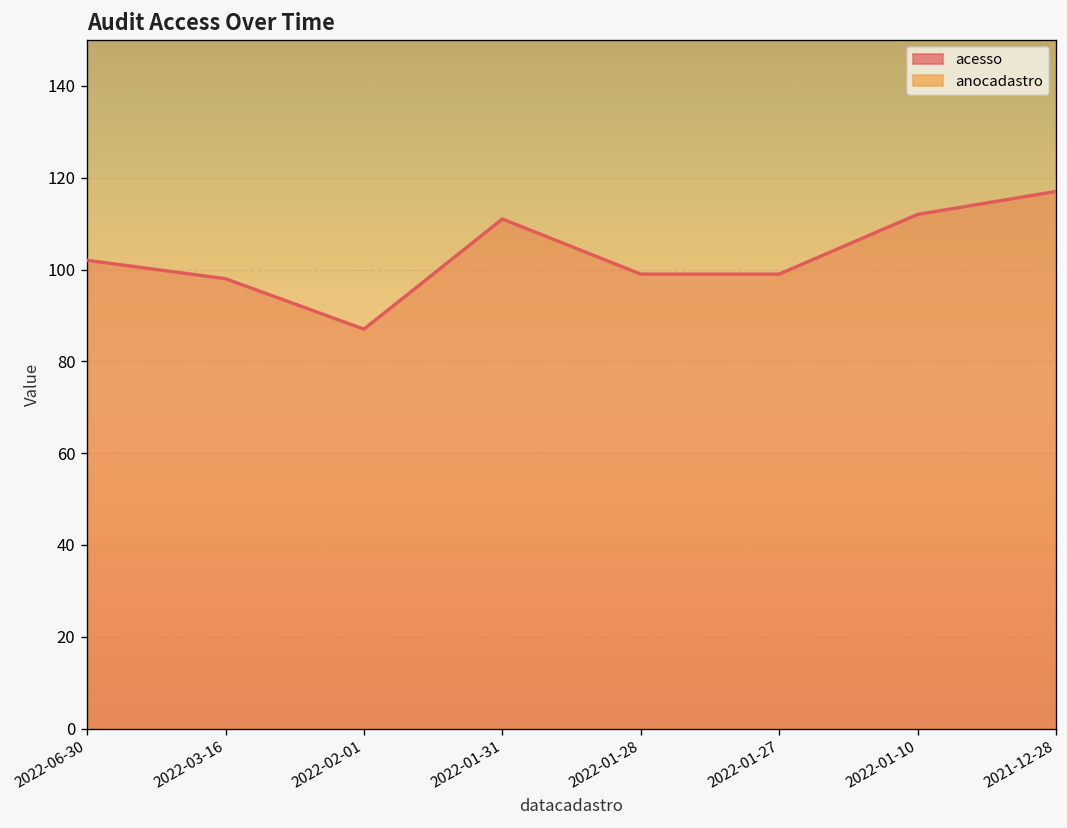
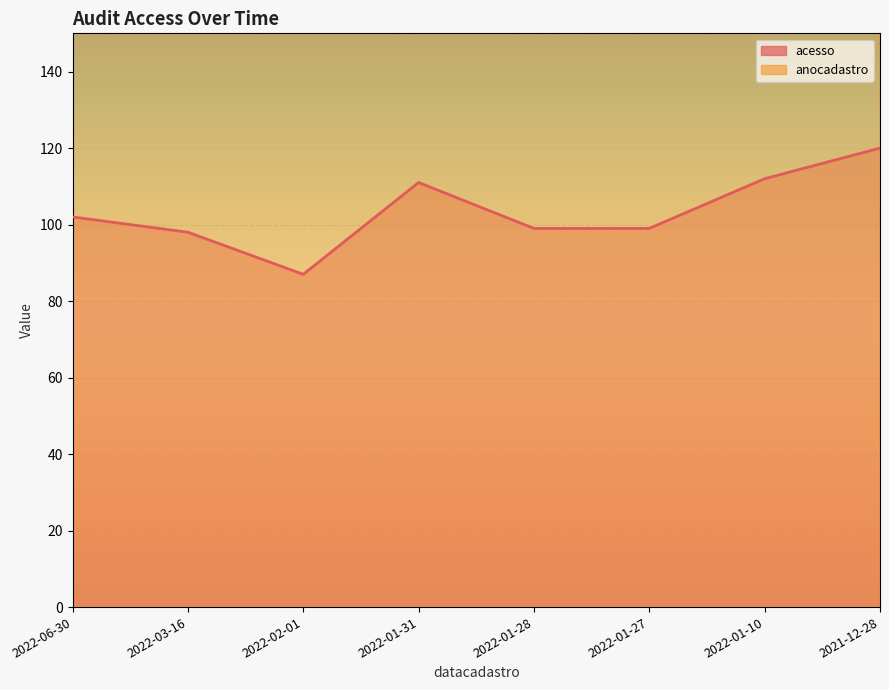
acesso, 2021-12-28: 117 -> 120
